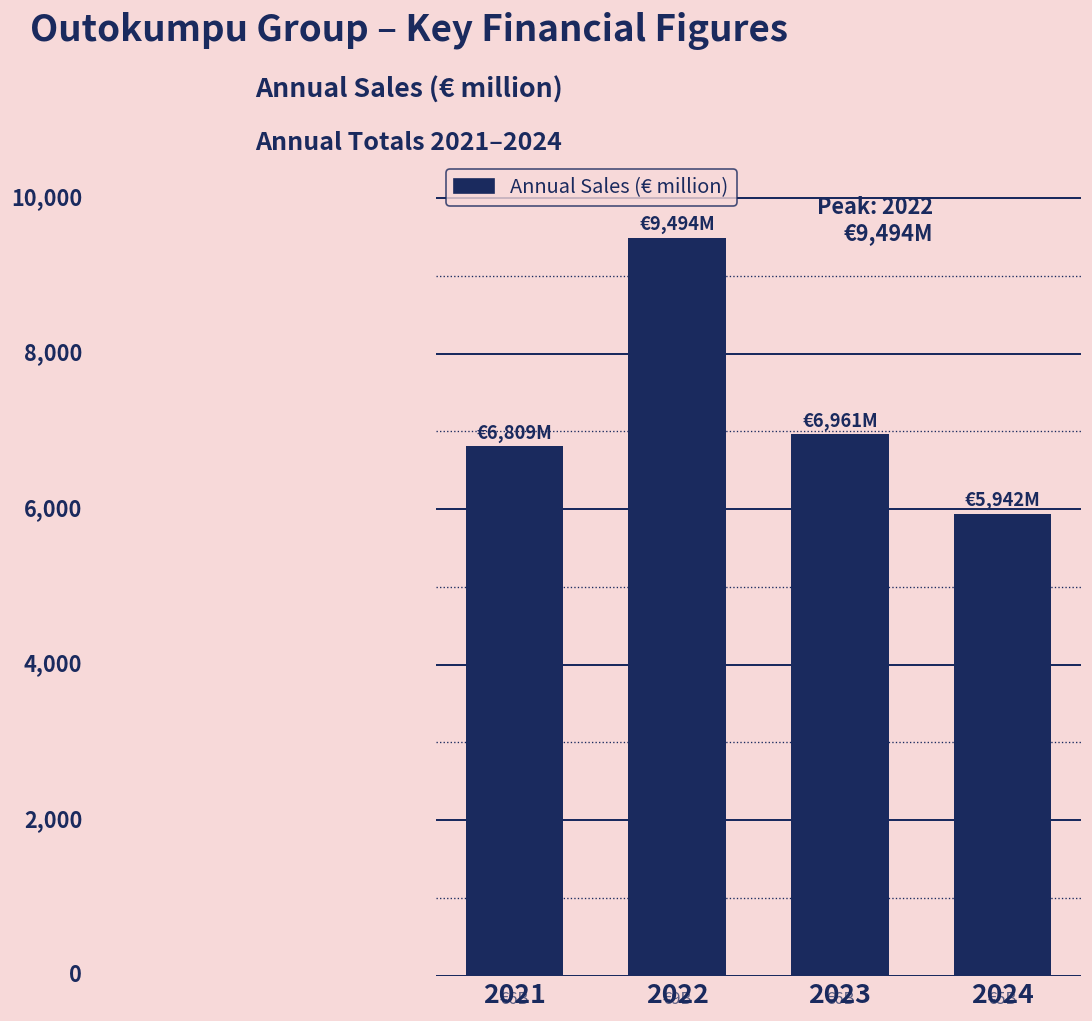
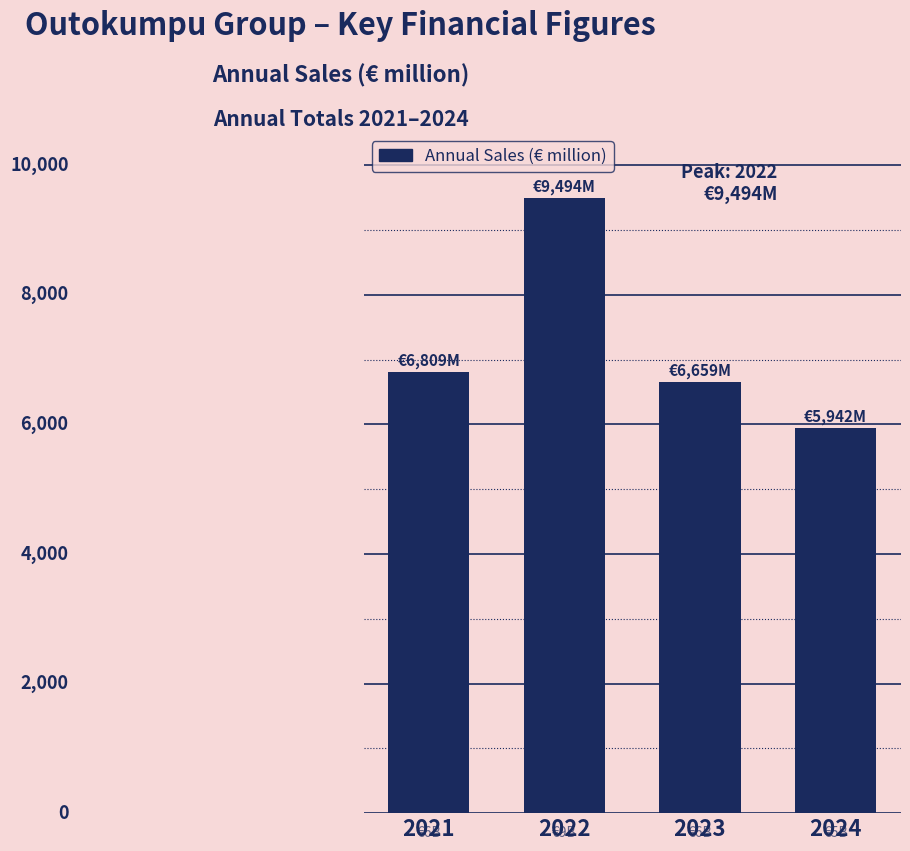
2023: €6,961M -> €6,659M
